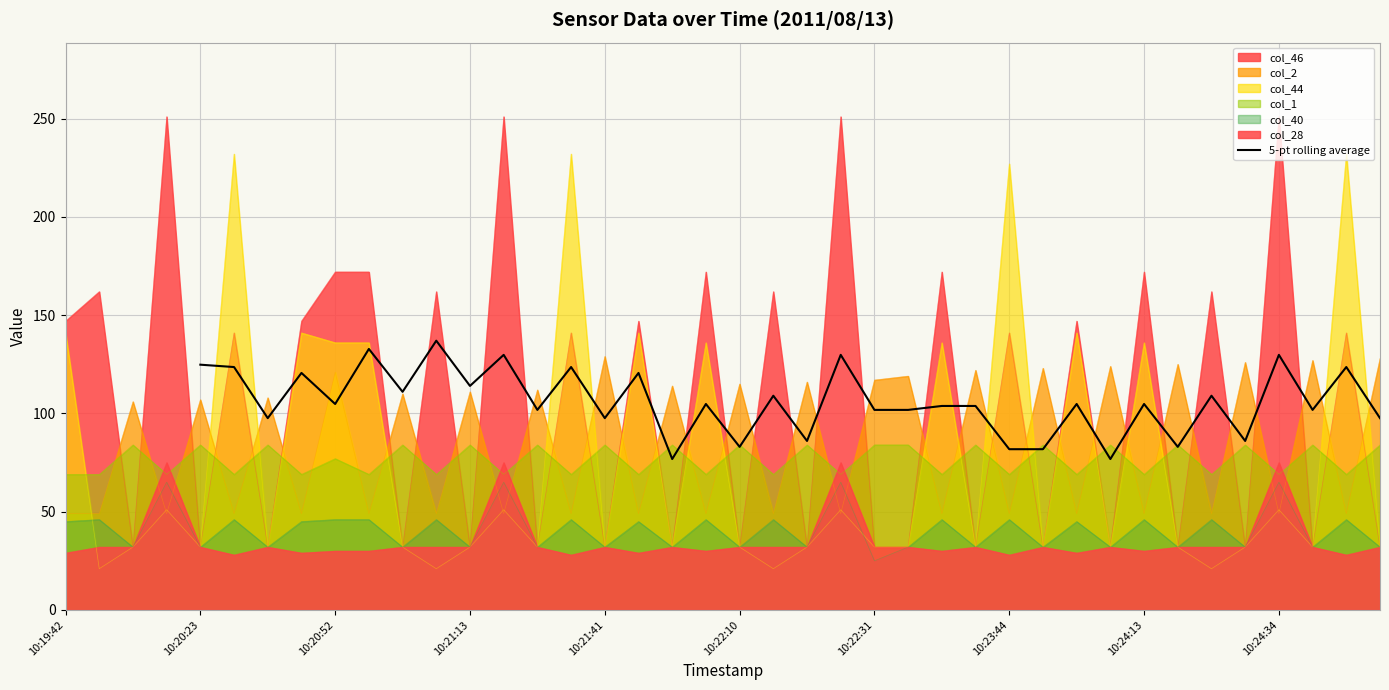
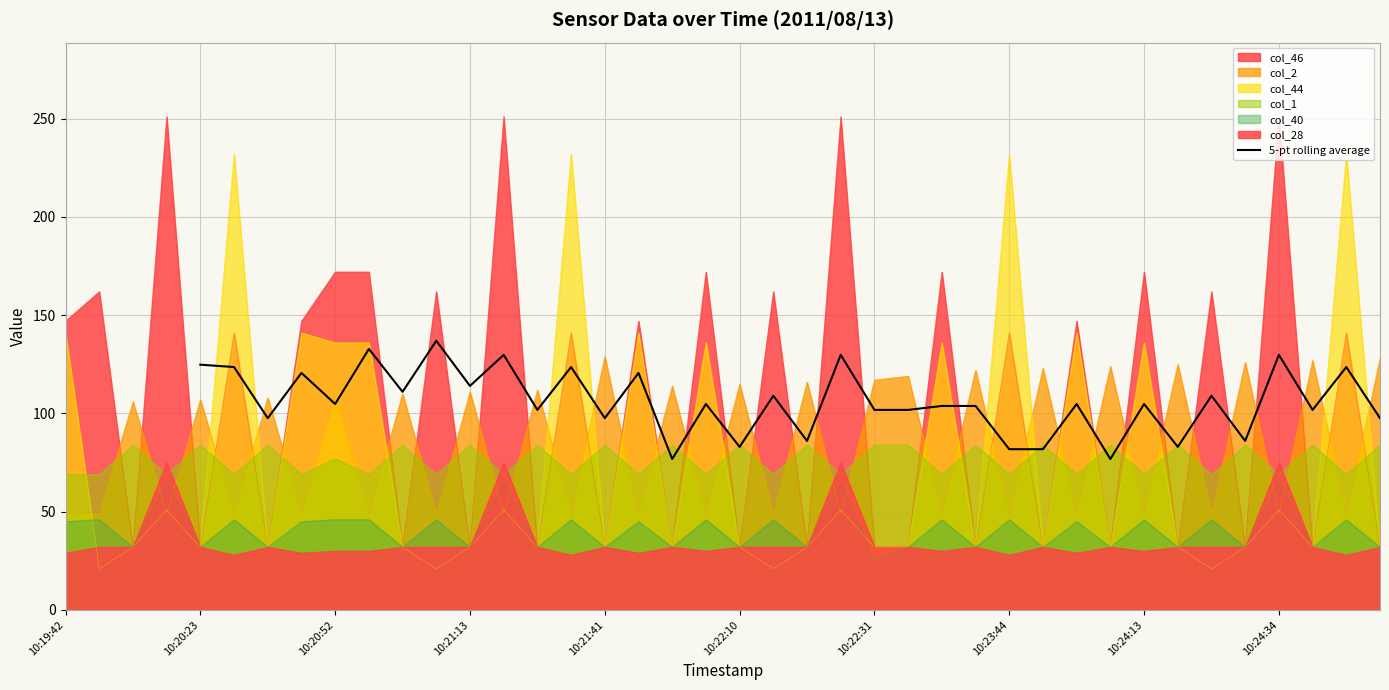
col_2, 10:20:52: 121 -> 109
col_44, 10:23:44: 227 -> 232
